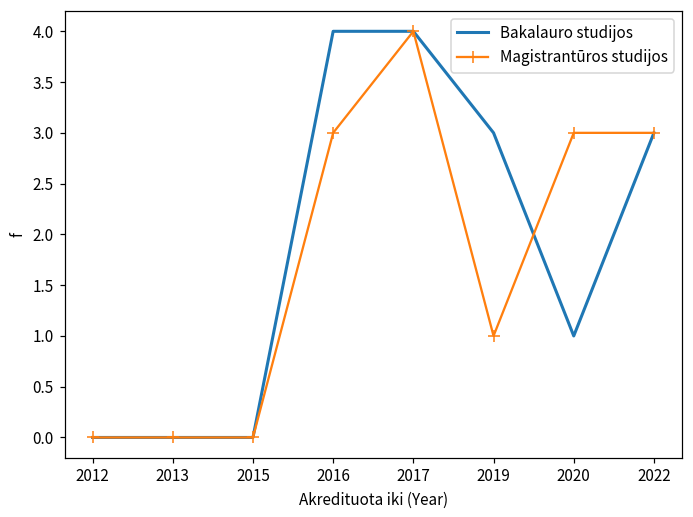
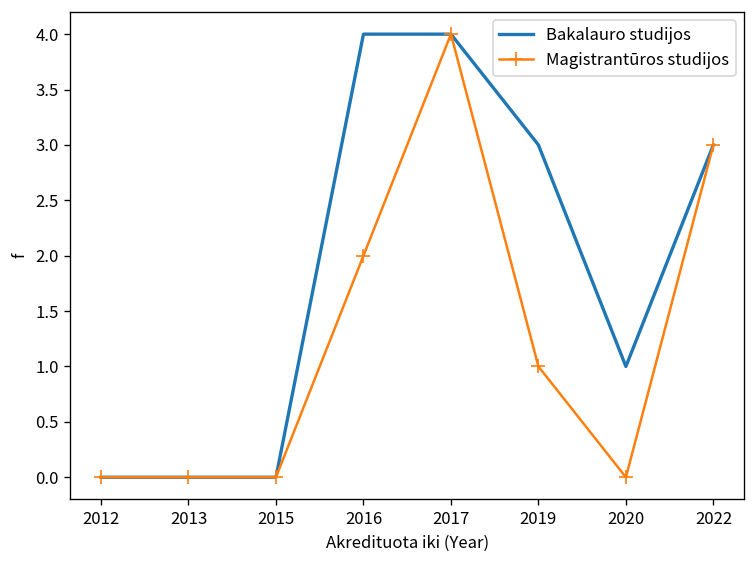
Magistrantūros studijos, 2016: 3 -> 2
Magistrantūros studijos, 2020: 3 -> 0
